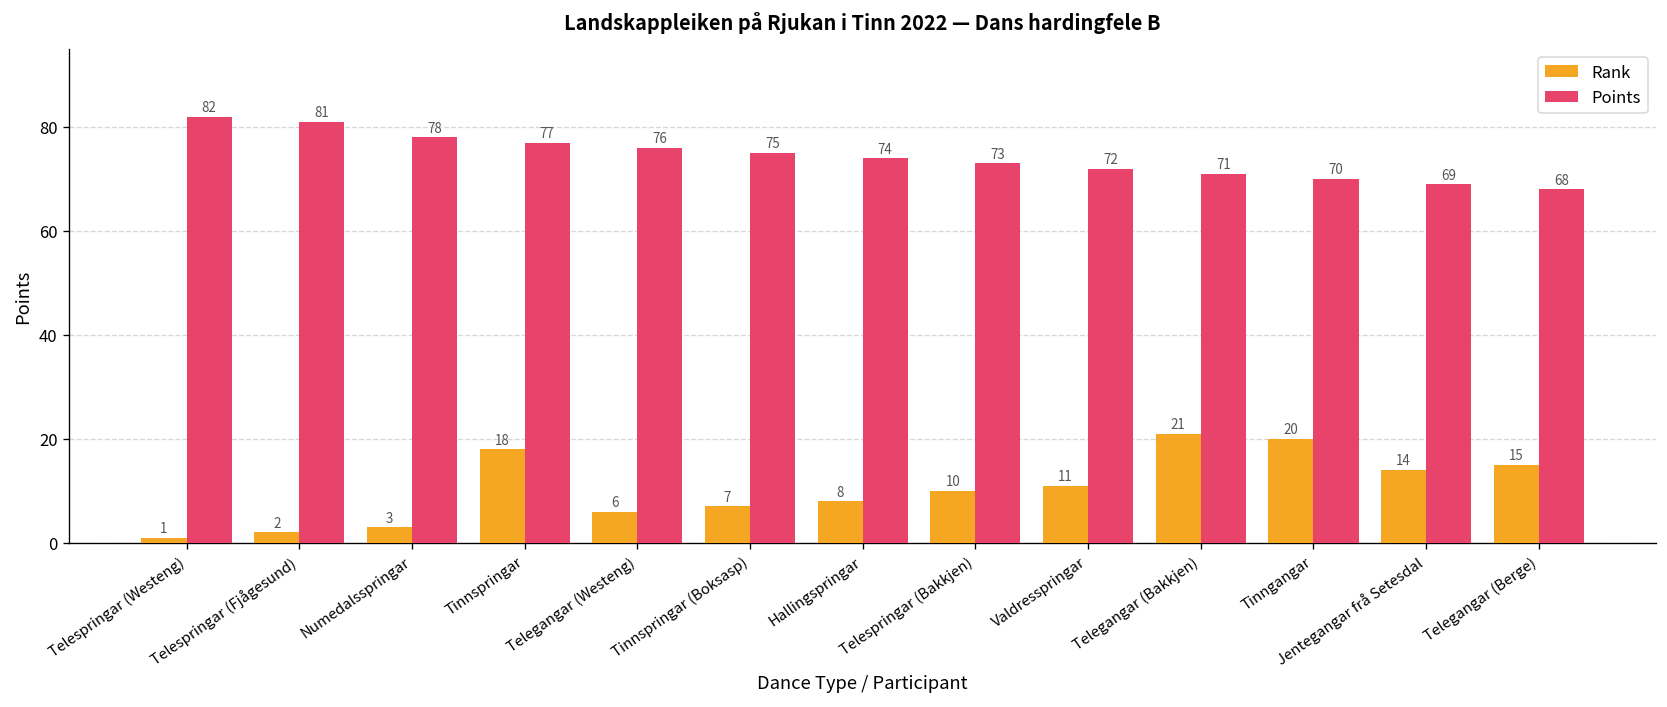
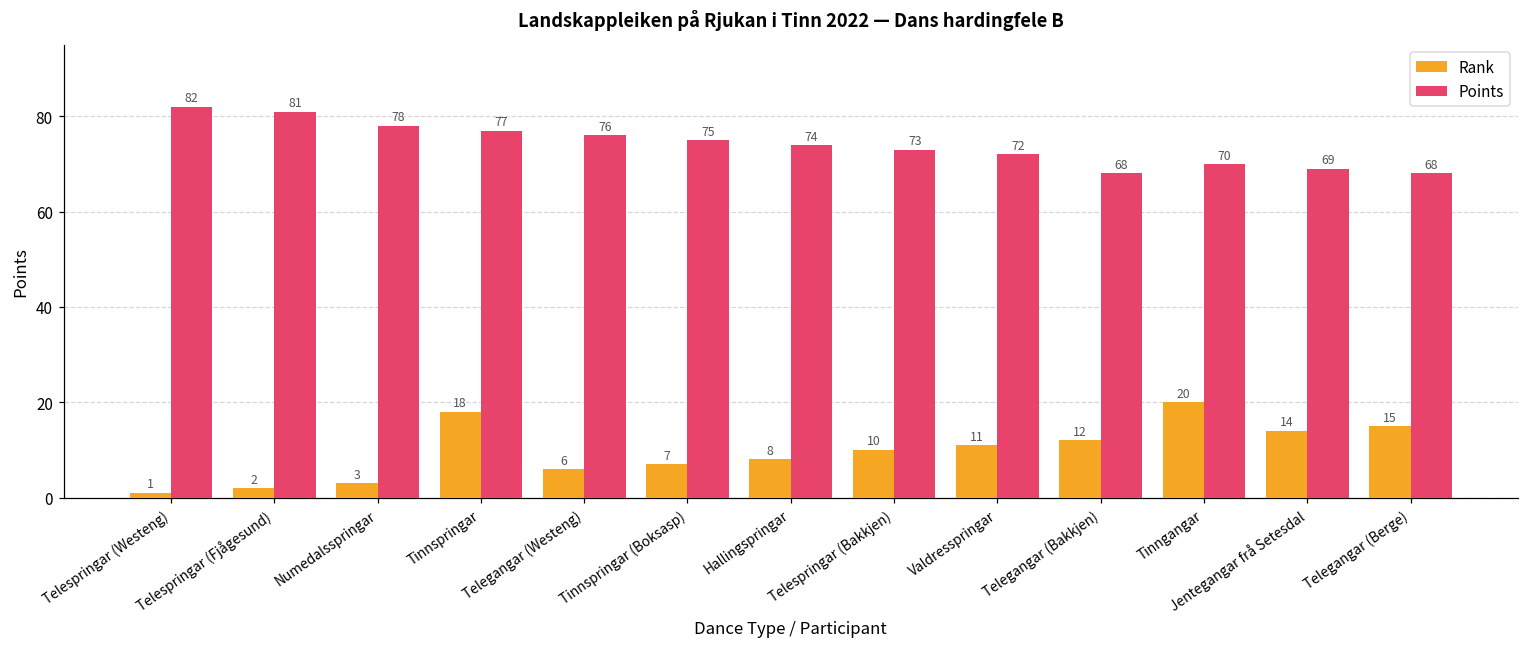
Rank, Telegangar (Bakkjen): 21 -> 12
Points, Telegangar (Bakkjen): 71 -> 68
